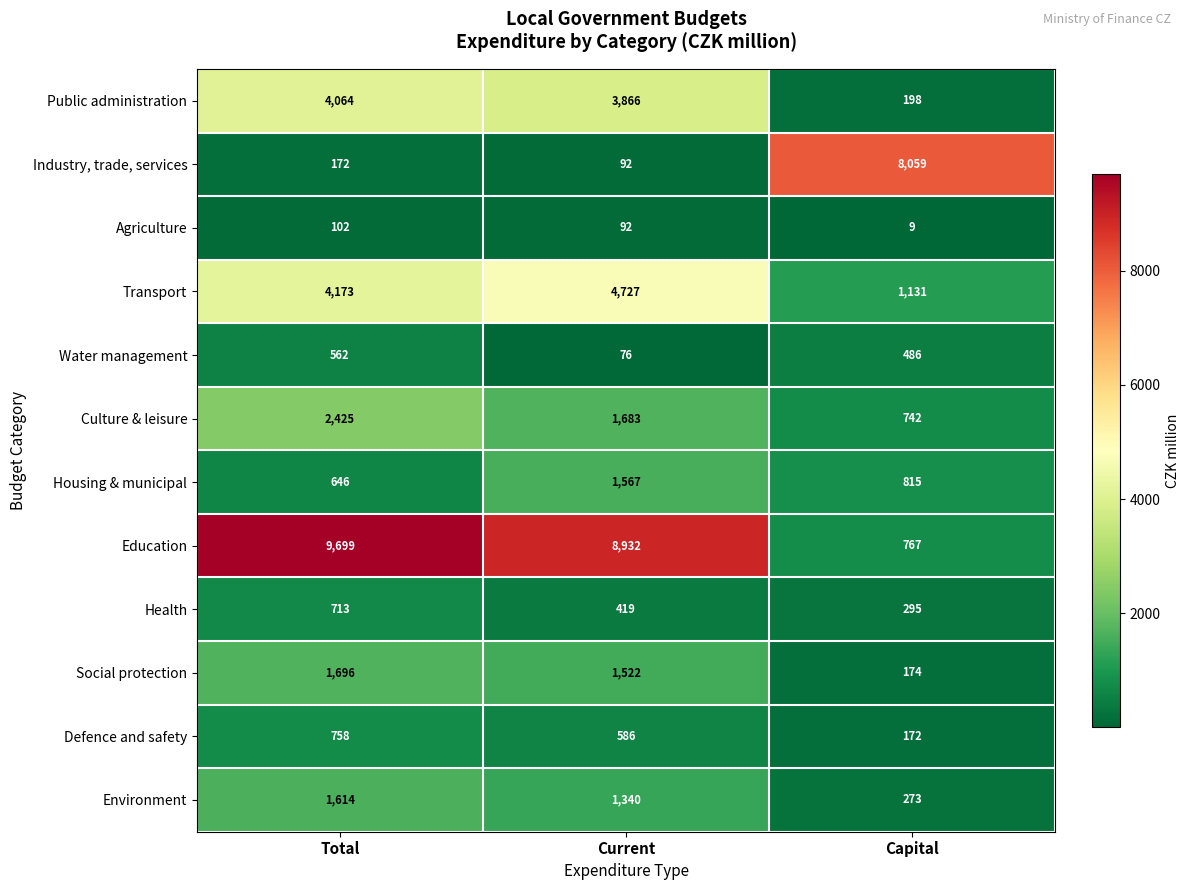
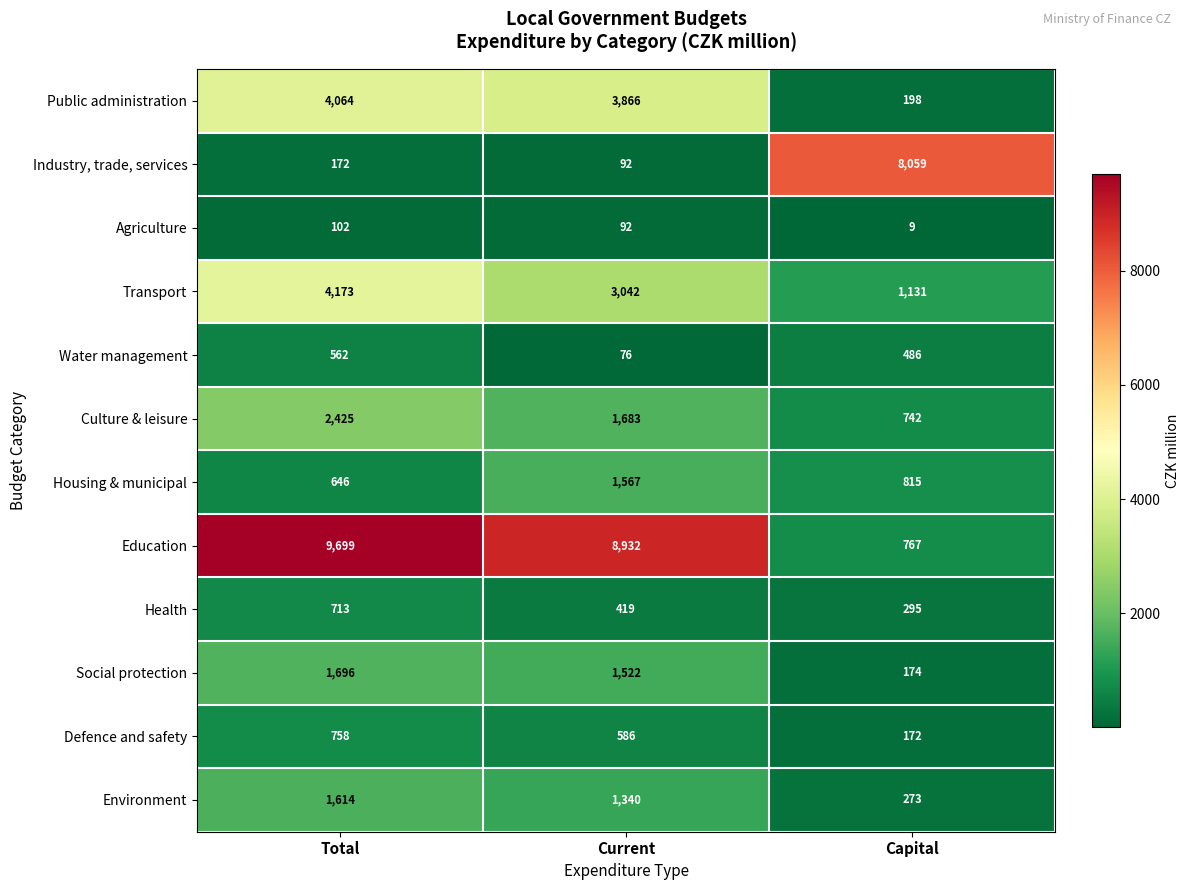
Transport, Current: 4,727 -> 3,042
